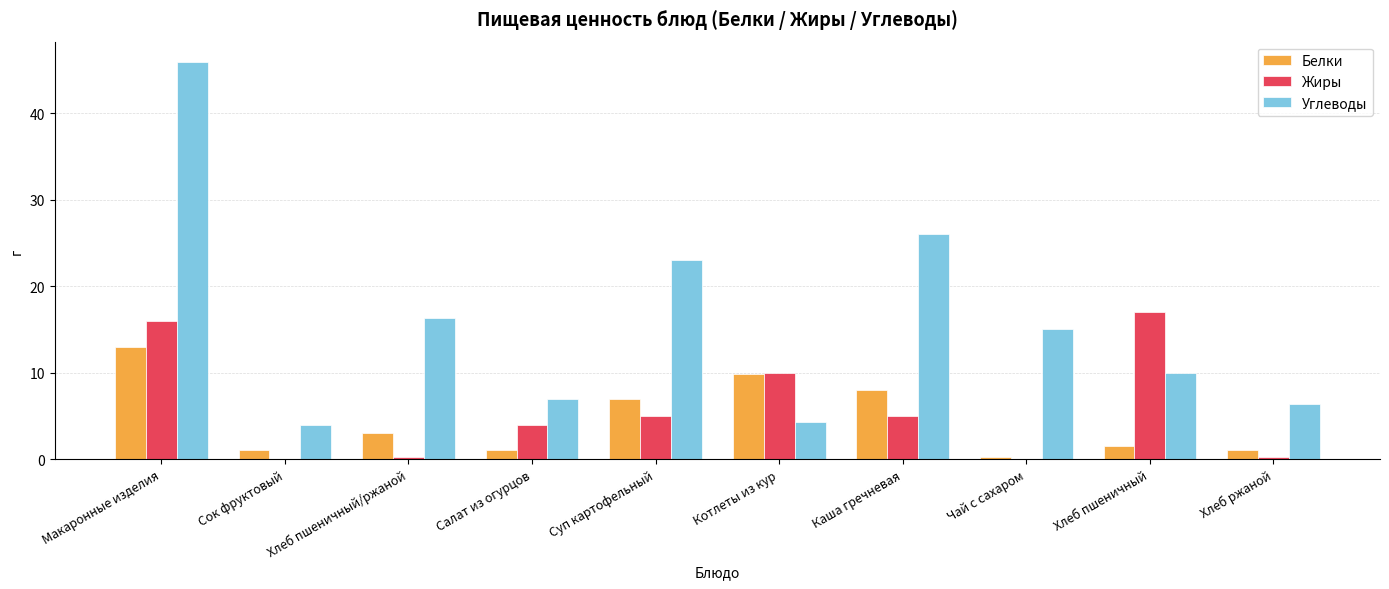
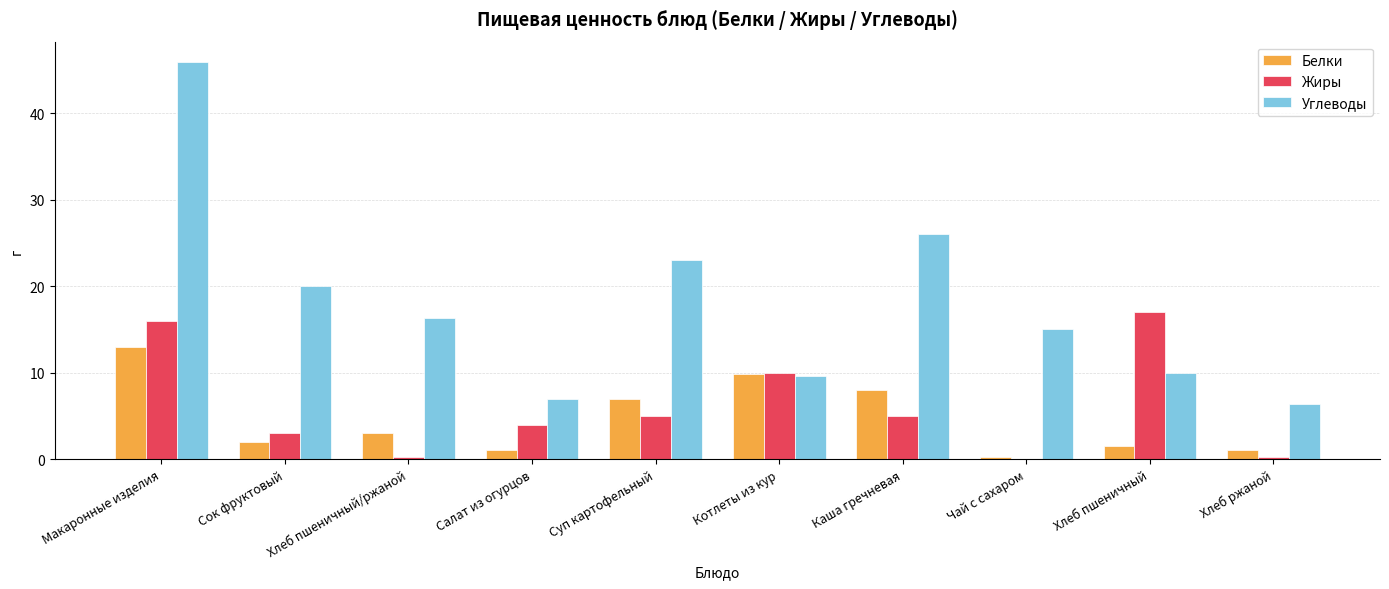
Белки, Сок фруктовый: 1 -> 2
Жиры, Сок фруктовый: 0 -> 3
Углеводы, Сок фруктовый: 4 -> 20
Углеводы, Котлеты из кур: 4 -> 10
